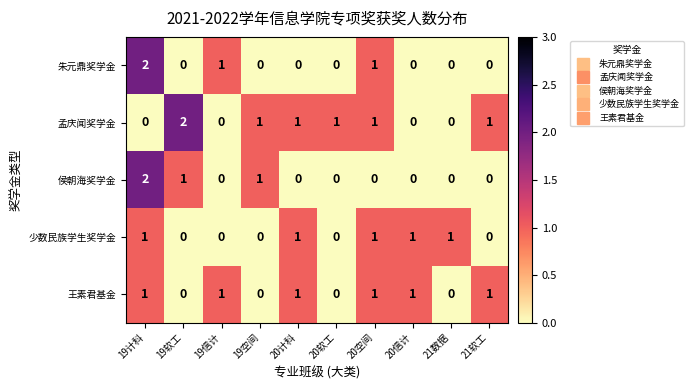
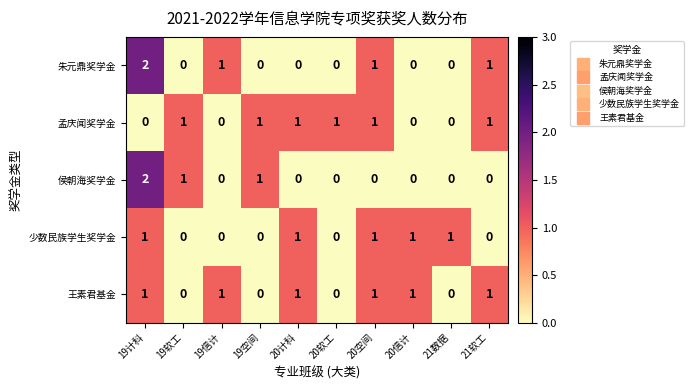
朱元鼎奖学金, 21软工: 0 -> 1
孟庆闻奖学金, 19软工: 2 -> 1
